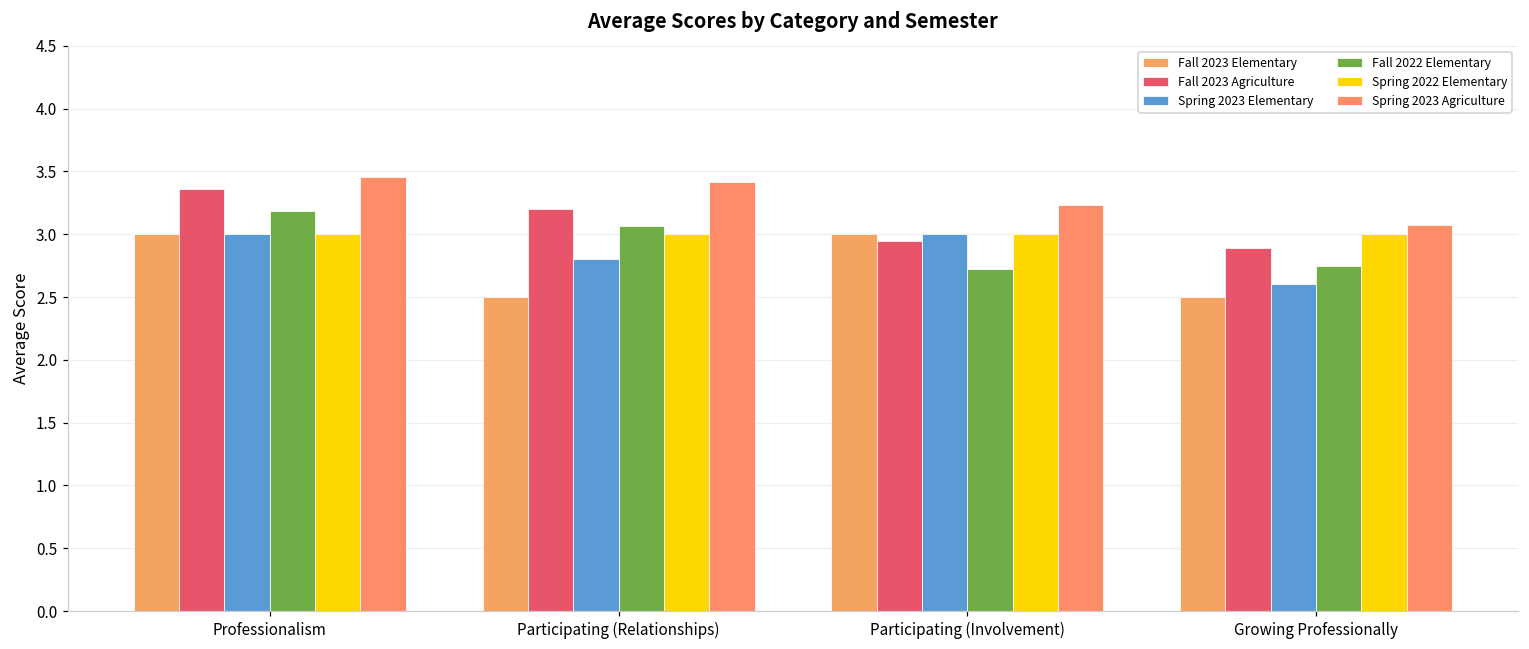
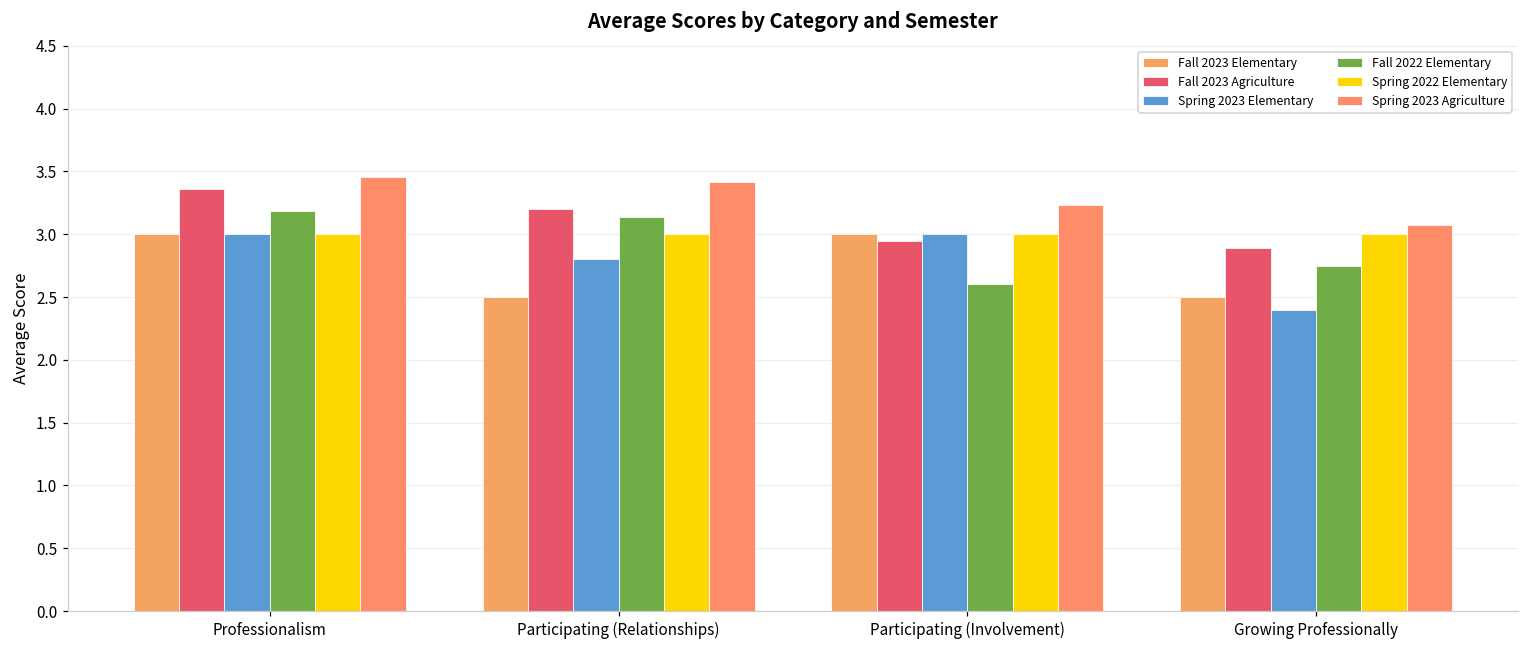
Fall 2022 Elementary, Participating (Relationships): 3.06 -> 3.14
Fall 2022 Elementary, Participating (Involvement): 2.73 -> 2.60
Spring 2023 Elementary, Growing Professionally: 2.6 -> 2.4
